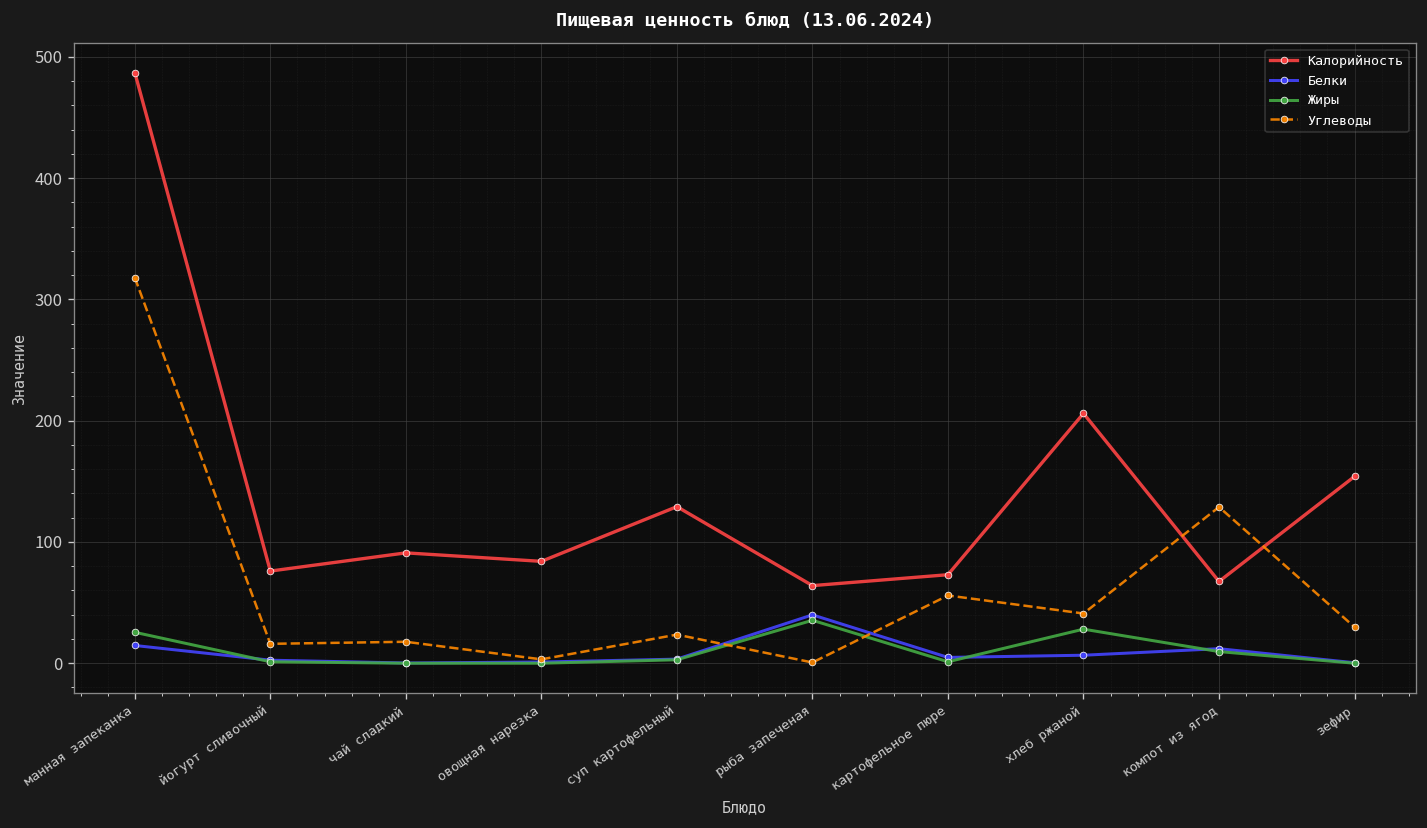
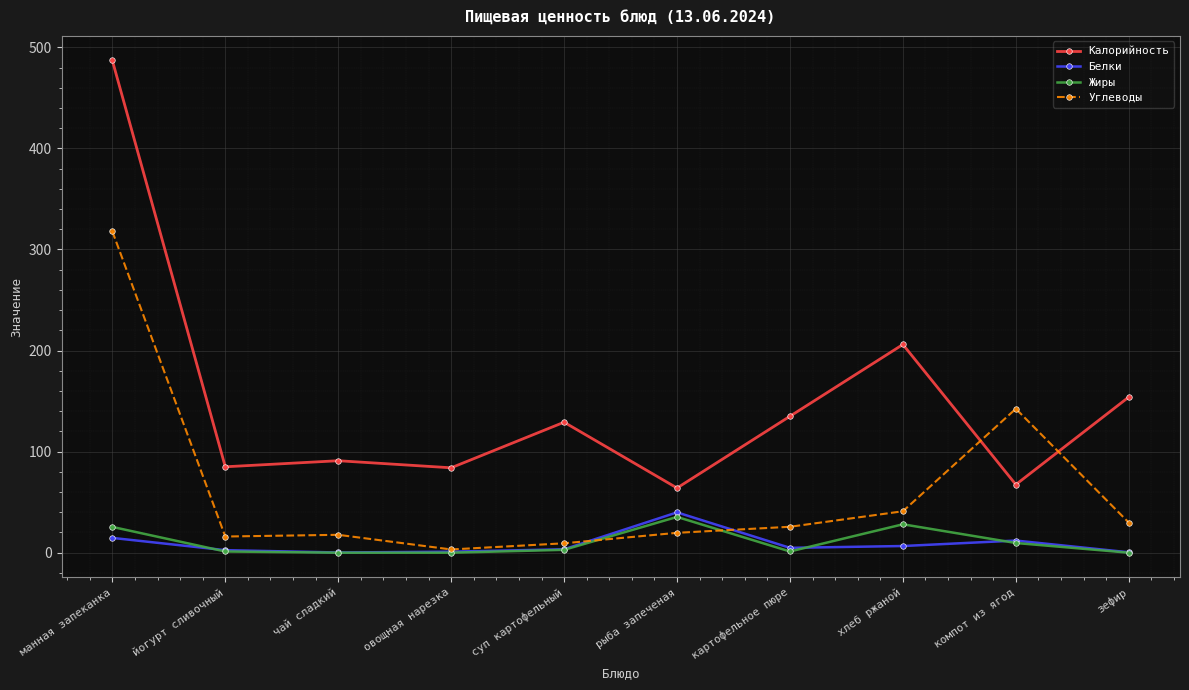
Калорийность, йогурт сливочный: 76 -> 85
Углеводы, суп картофельный: 24 -> 9
Углеводы, рыба запеченая: 1 -> 20
Калорийность, картофельное пюре: 73 -> 135
Углеводы, картофельное пюре: 56 -> 26
Углеводы, компот из ягод: 129 -> 142
